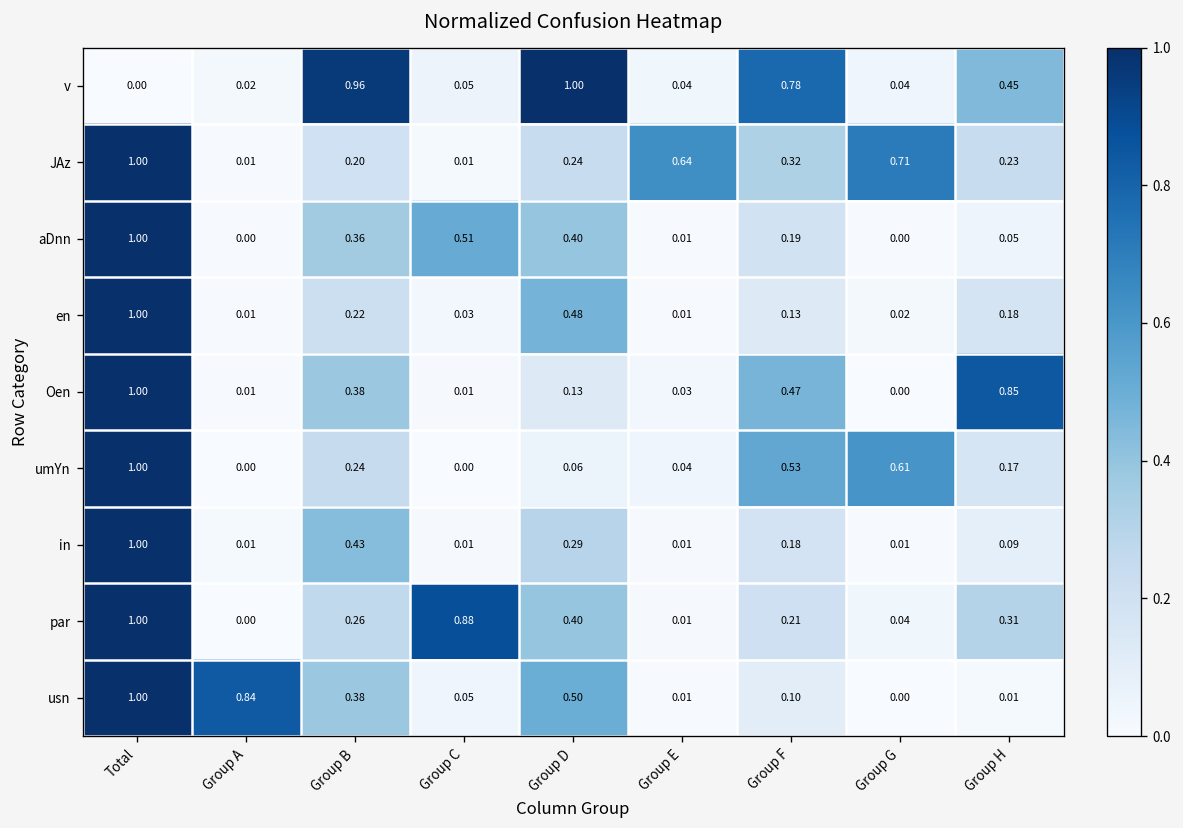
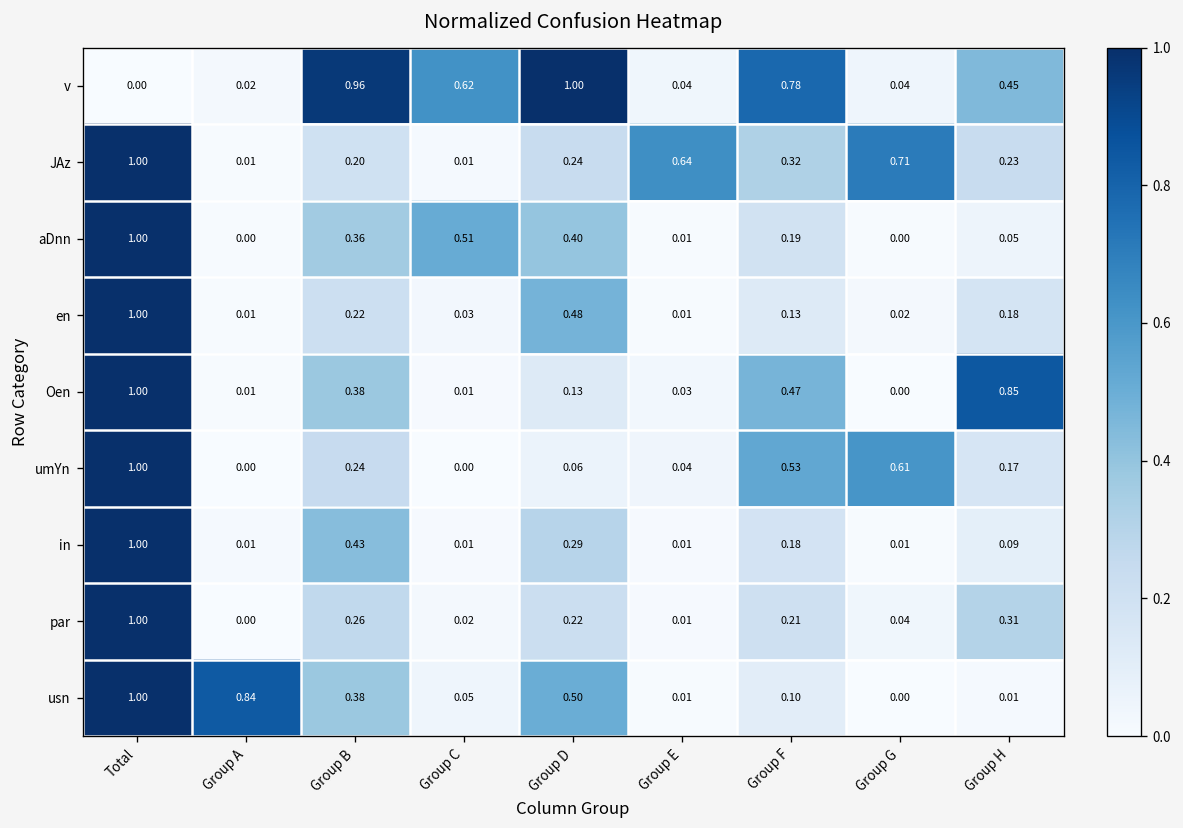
v, Group C: 0.05 -> 0.62
par, Group C: 0.88 -> 0.02
par, Group D: 0.40 -> 0.22
